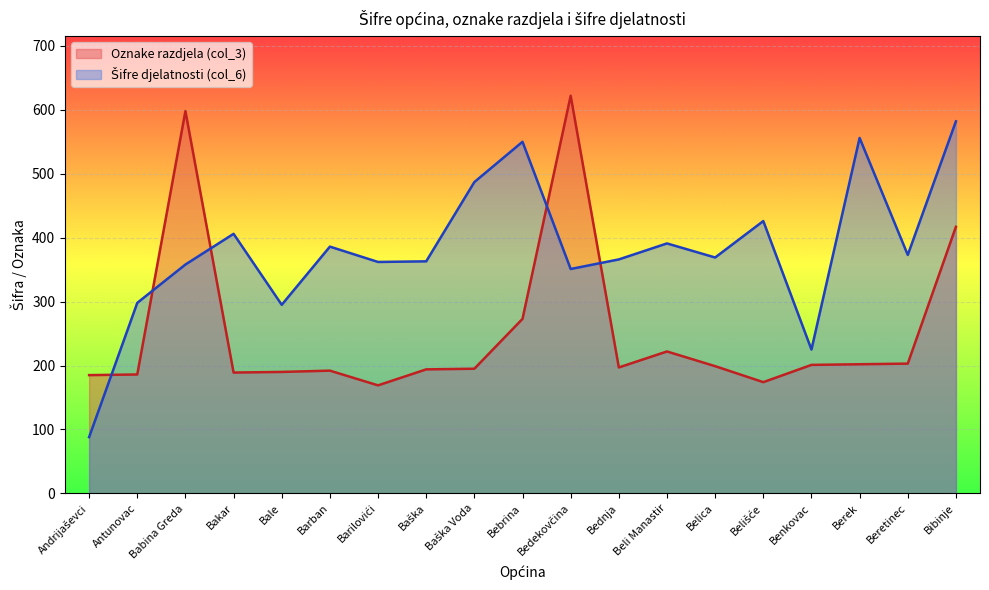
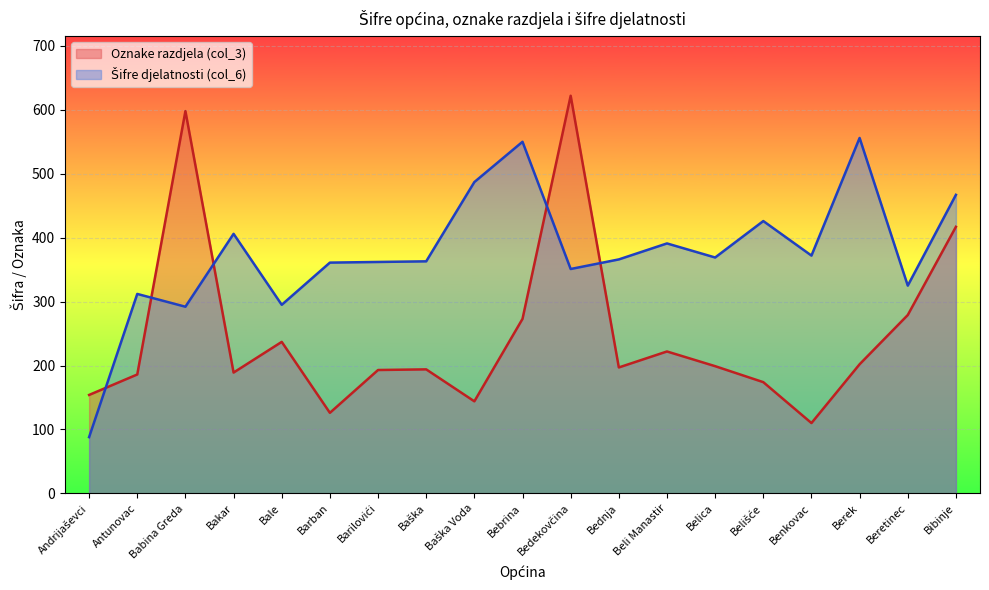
Oznake razdjela (col_3), Andrijaševci: 190 -> 150
Šifre djelatnosti (col_6), Antunovac: 300 -> 310
Šifre djelatnosti (col_6), Babina Greda: 360 -> 290
Oznake razdjela (col_3), Bale: 190 -> 240
Oznake razdjela (col_3), Barban: 190 -> 130
Šifre djelatnosti (col_6), Barban: 390 -> 360
Oznake razdjela (col_3), Barilovići: 170 -> 190
Oznake razdjela (col_3), Baška Voda: 200 -> 140
Oznake razdjela (col_3), Benkovac: 200 -> 110
Šifre djelatnosti (col_6), Benkovac: 230 -> 370
Oznake razdjela (col_3), Beretinec: 200 -> 280
Šifre djelatnosti (col_6), Beretinec: 370 -> 330
Šifre djelatnosti (col_6), Bibinje: 580 -> 470
